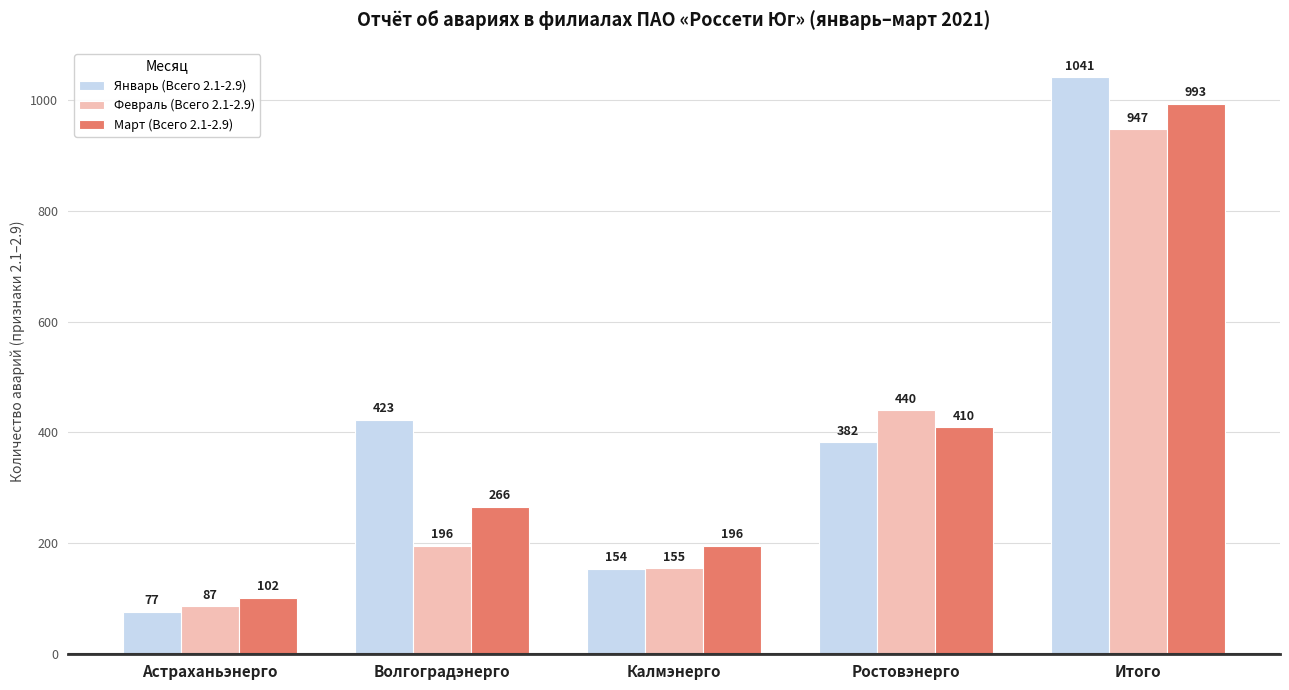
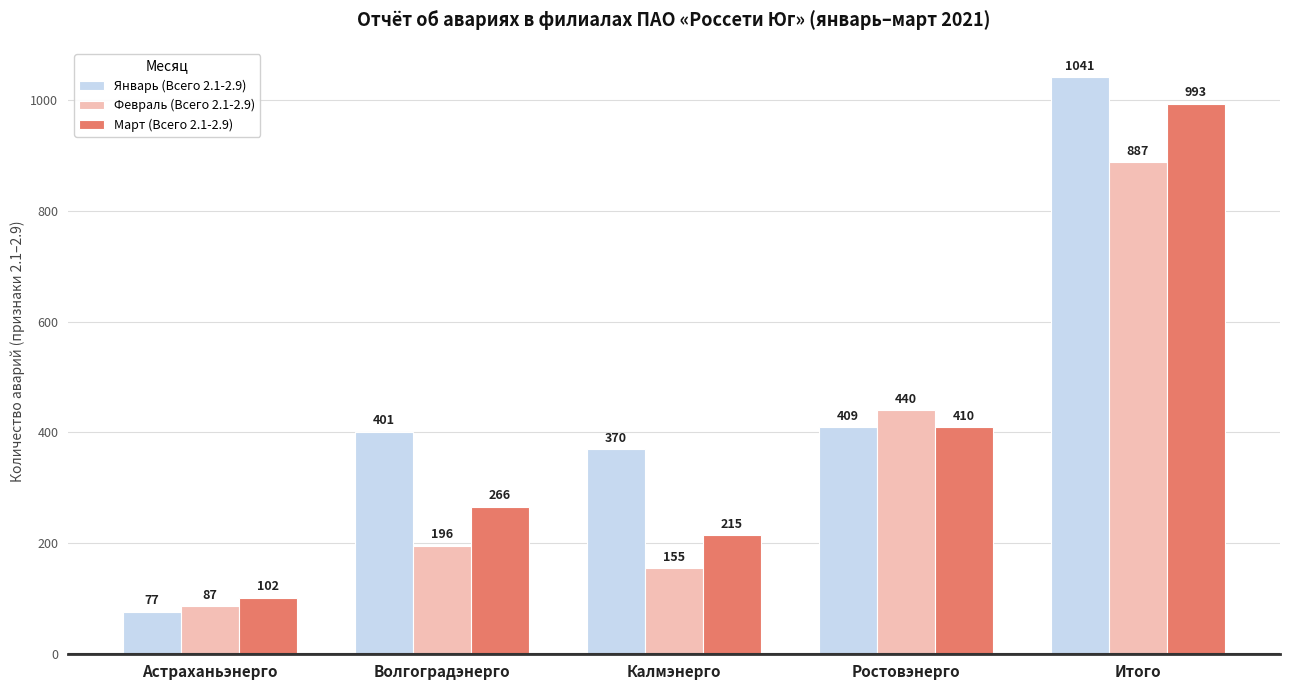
Январь (Всего 2.1-2.9), Волгоградэнерго: 423 -> 401
Январь (Всего 2.1-2.9), Калмэнерго: 154 -> 370
Март (Всего 2.1-2.9), Калмэнерго: 196 -> 215
Январь (Всего 2.1-2.9), Ростовэнерго: 382 -> 409
Февраль (Всего 2.1-2.9), Итого: 947 -> 887
